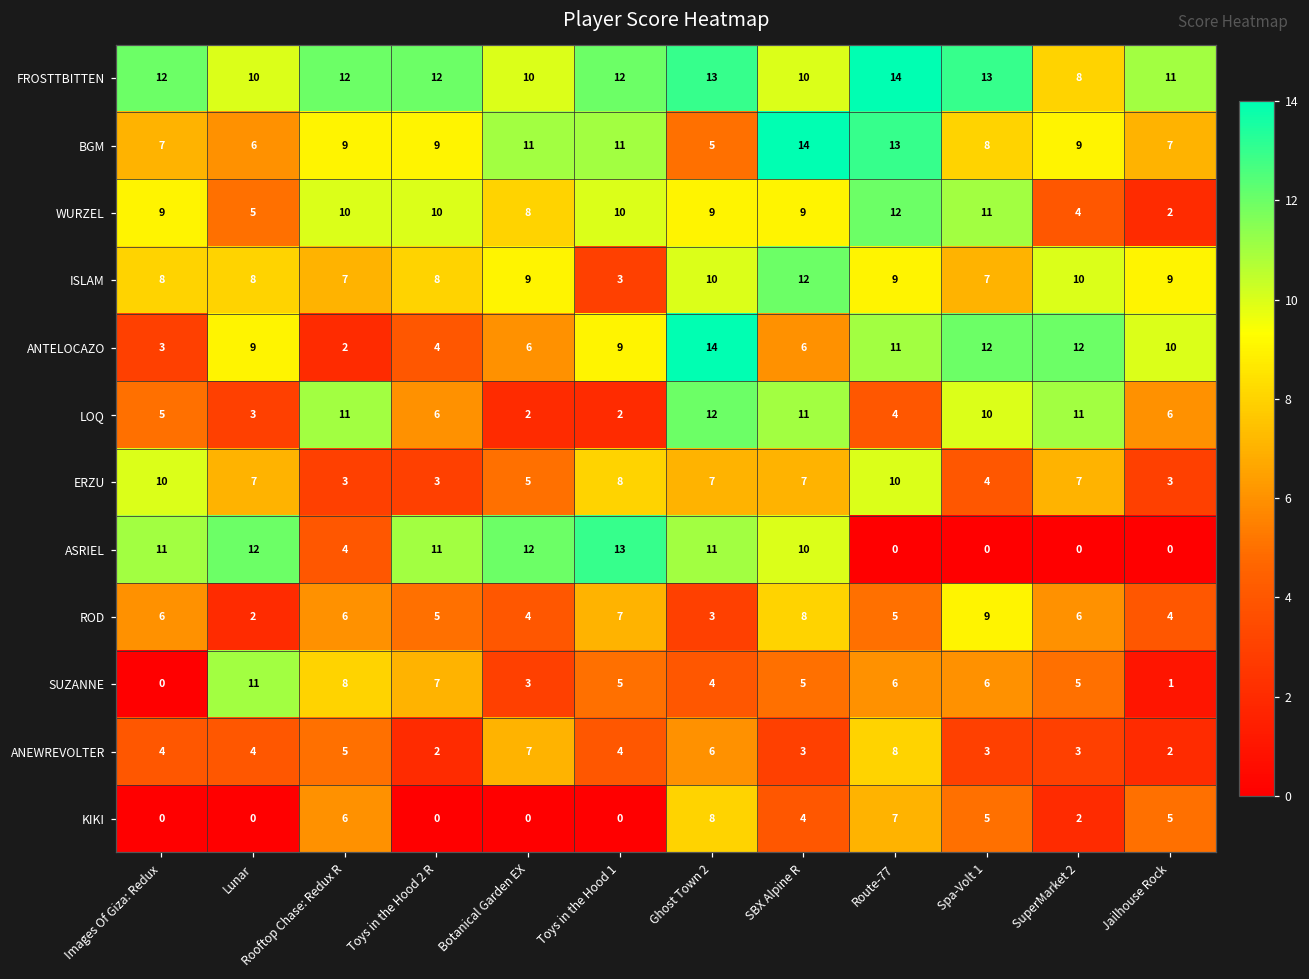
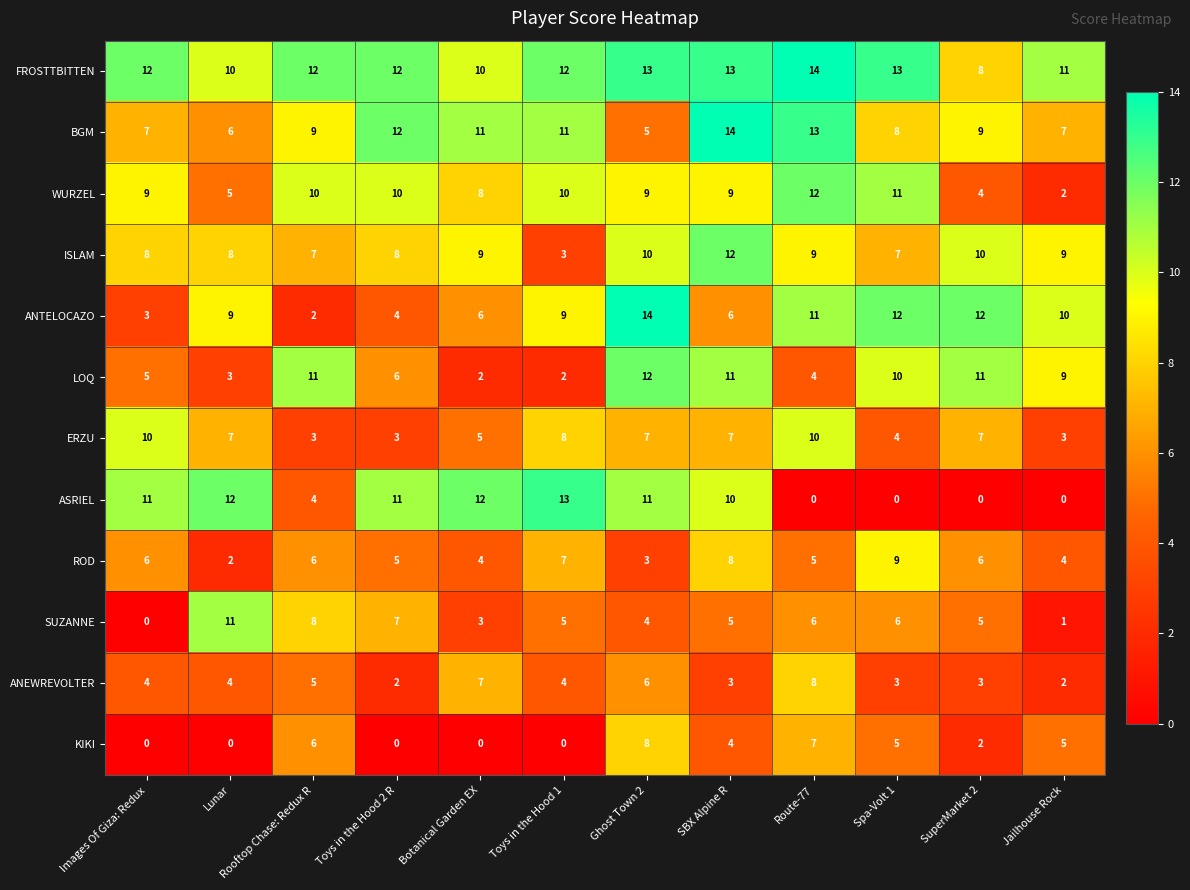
FROSTTBITTEN, SBX Alpine R: 10 -> 13
BGM, Toys in the Hood 2 R: 9 -> 12
LOQ, Jailhouse Rock: 6 -> 9
